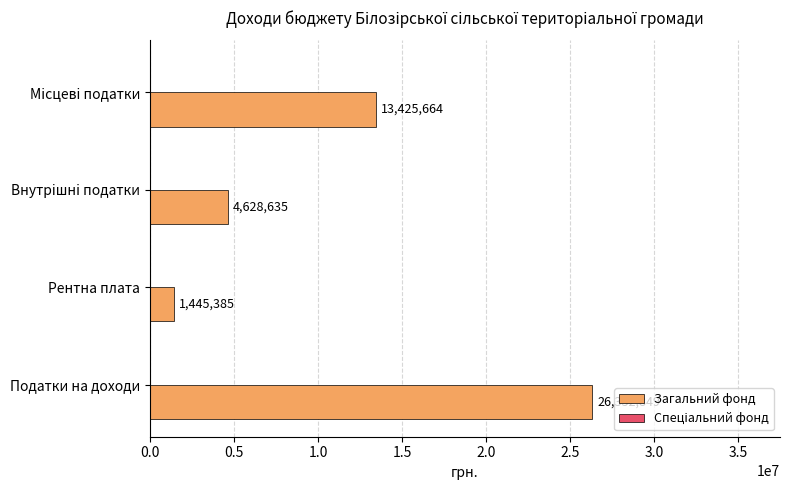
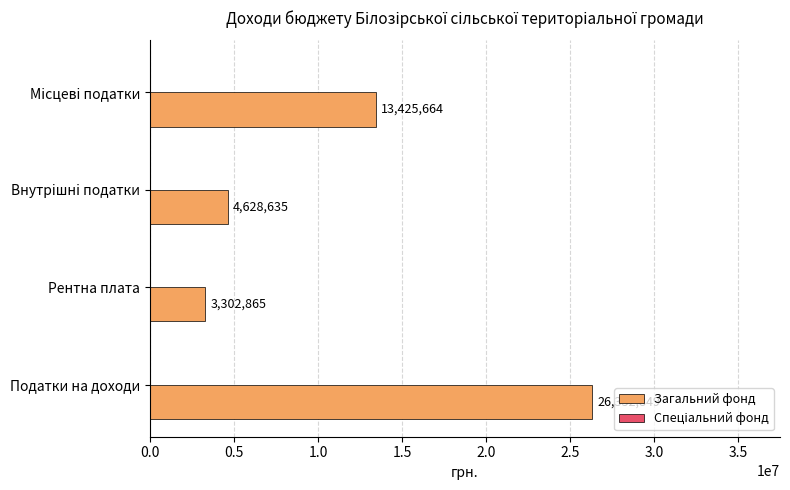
Загальний фонд, Рентна плата: 1,445,385 -> 3,302,865
